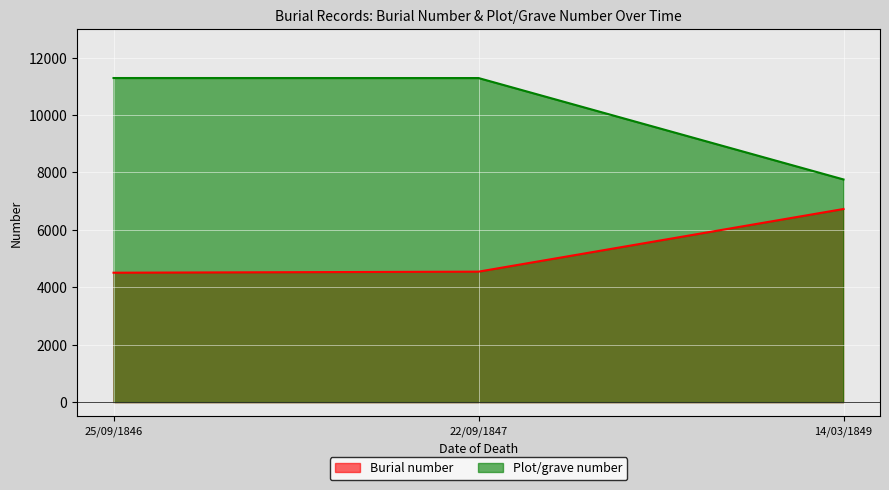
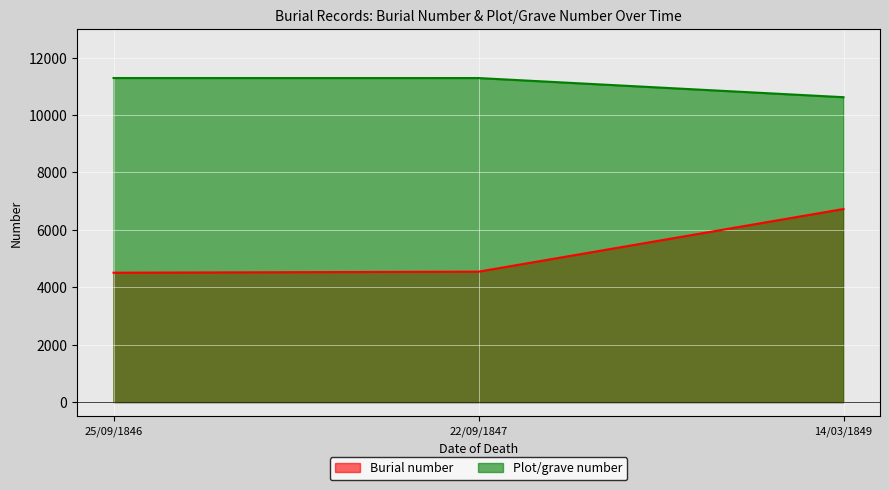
Plot/grave number, 14/03/1849: 7800 -> 10600
